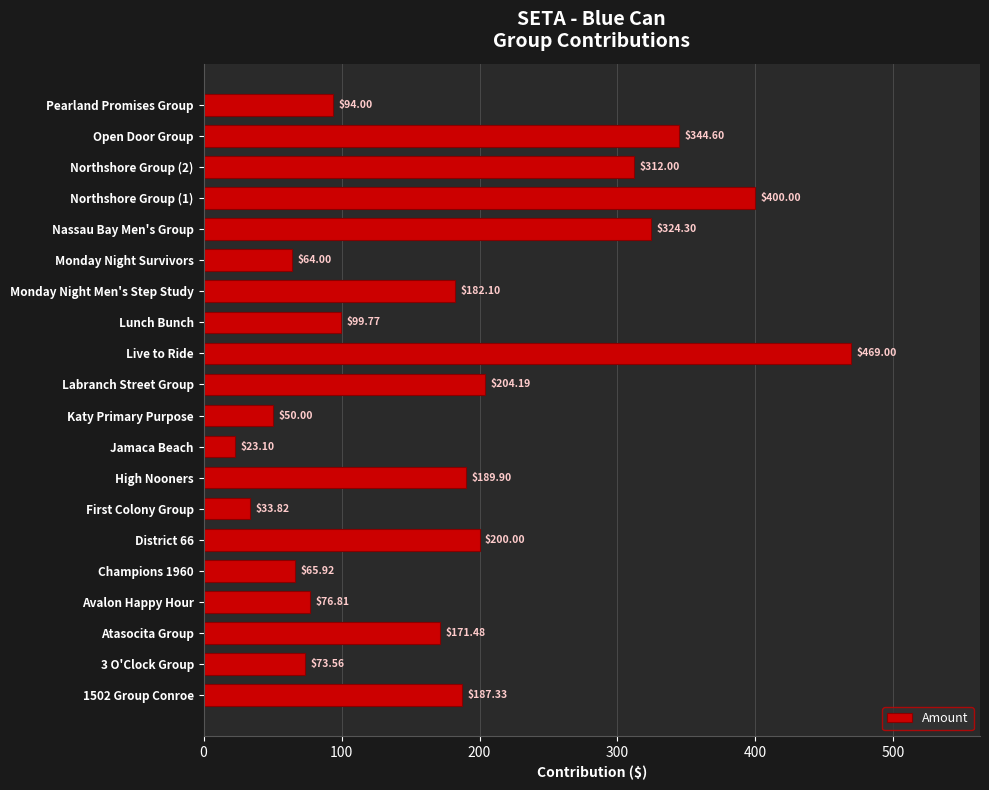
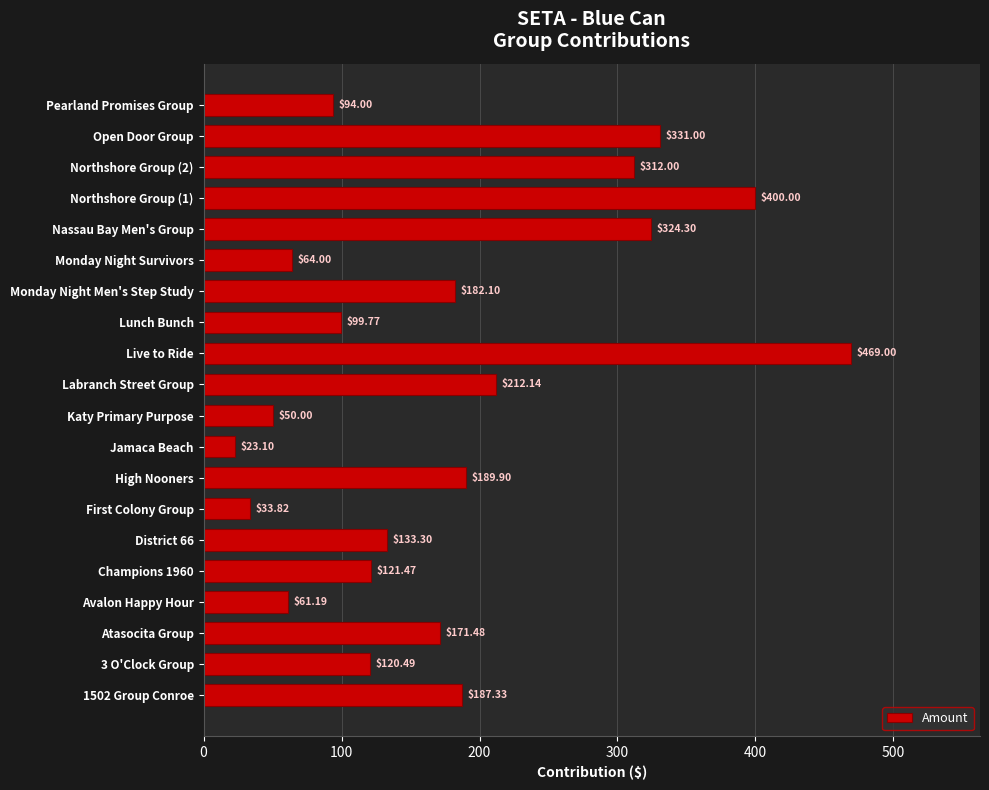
Open Door Group: $344.60 -> $331.00
Labranch Street Group: $204.19 -> $212.14
District 66: $200.00 -> $133.30
Champions 1960: $65.92 -> $121.47
Avalon Happy Hour: $76.81 -> $61.19
3 O'Clock Group: $73.56 -> $120.49
